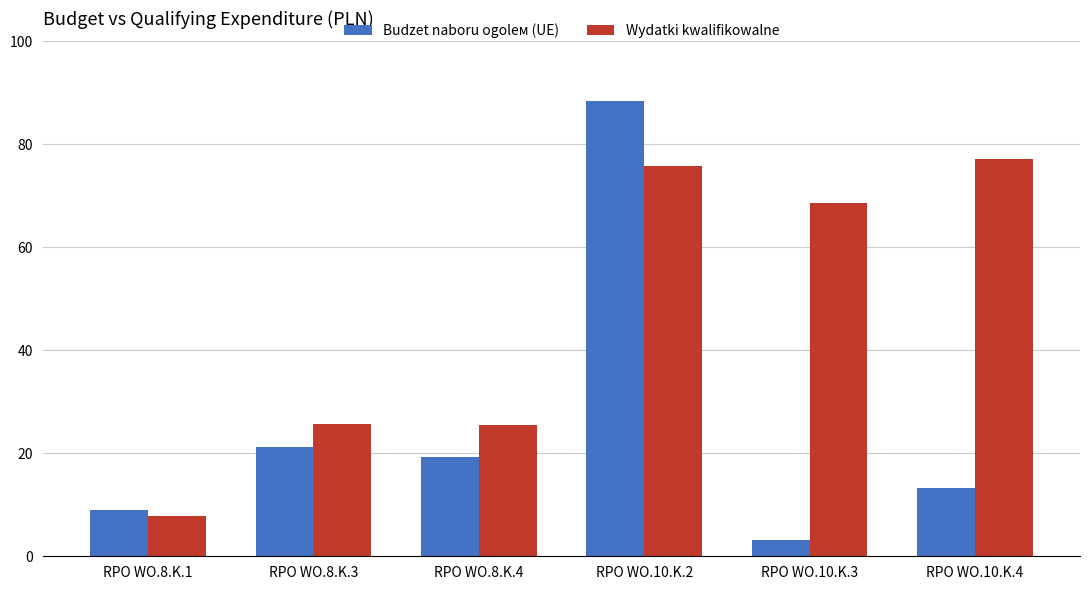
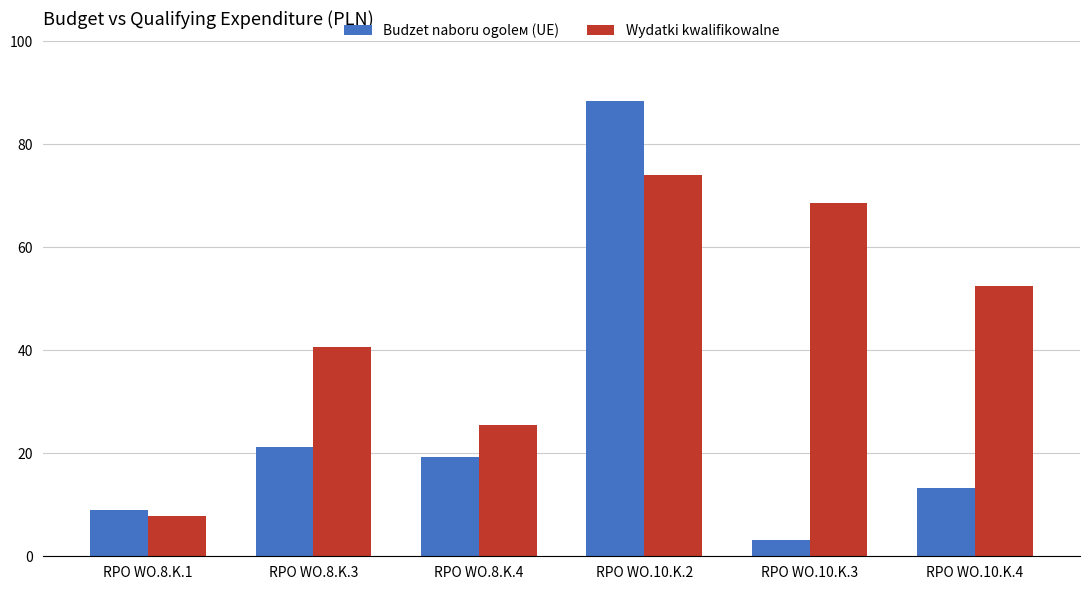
Wydatki kwalifikowalne, RPO WO.8.K.3: 26 -> 41
Wydatki kwalifikowalne, RPO WO.10.K.2: 76 -> 74
Wydatki kwalifikowalne, RPO WO.10.K.4: 77 -> 53
